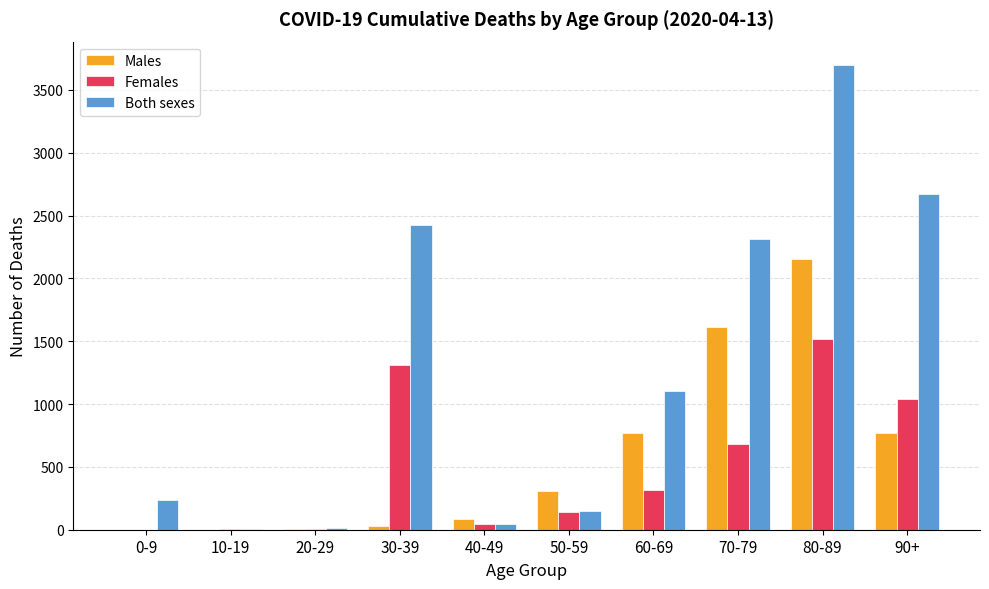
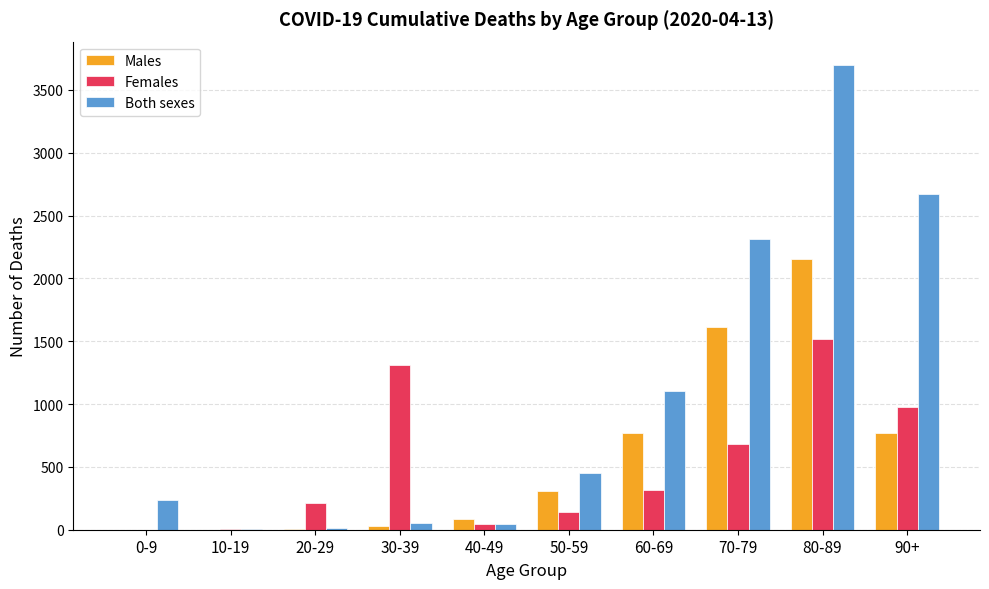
Females, 20-29: 10 -> 210
Both sexes, 30-39: 2420 -> 50
Both sexes, 50-59: 150 -> 450
Females, 90+: 1040 -> 970
